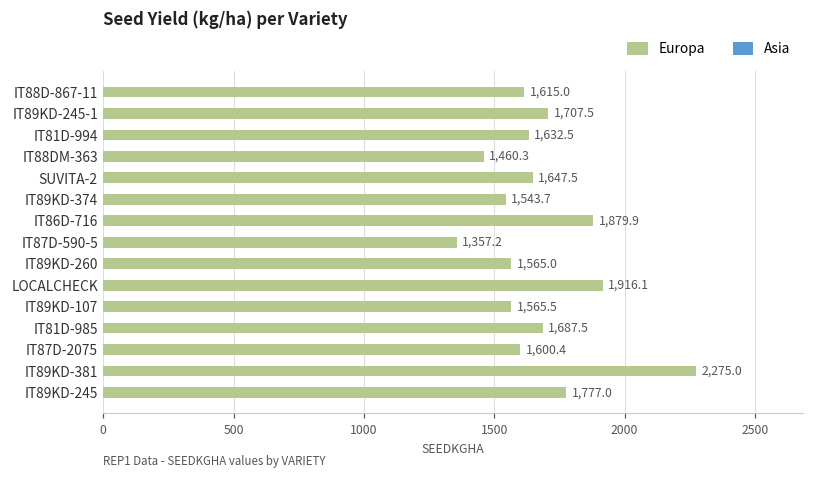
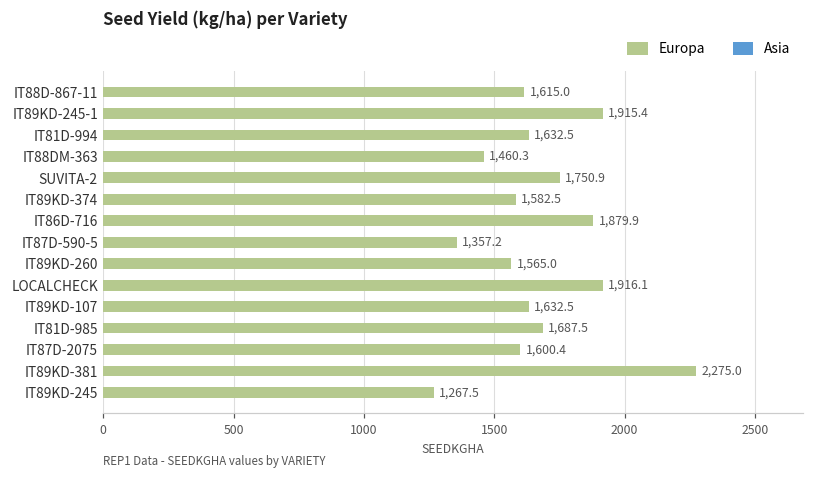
Europa, IT89KD-245-1: 1,707.5 -> 1,915.4
Europa, SUVITA-2: 1,647.5 -> 1,750.9
Europa, IT89KD-374: 1,543.7 -> 1,582.5
Europa, IT89KD-107: 1,565.5 -> 1,632.5
Europa, IT89KD-245: 1,777.0 -> 1,267.5
